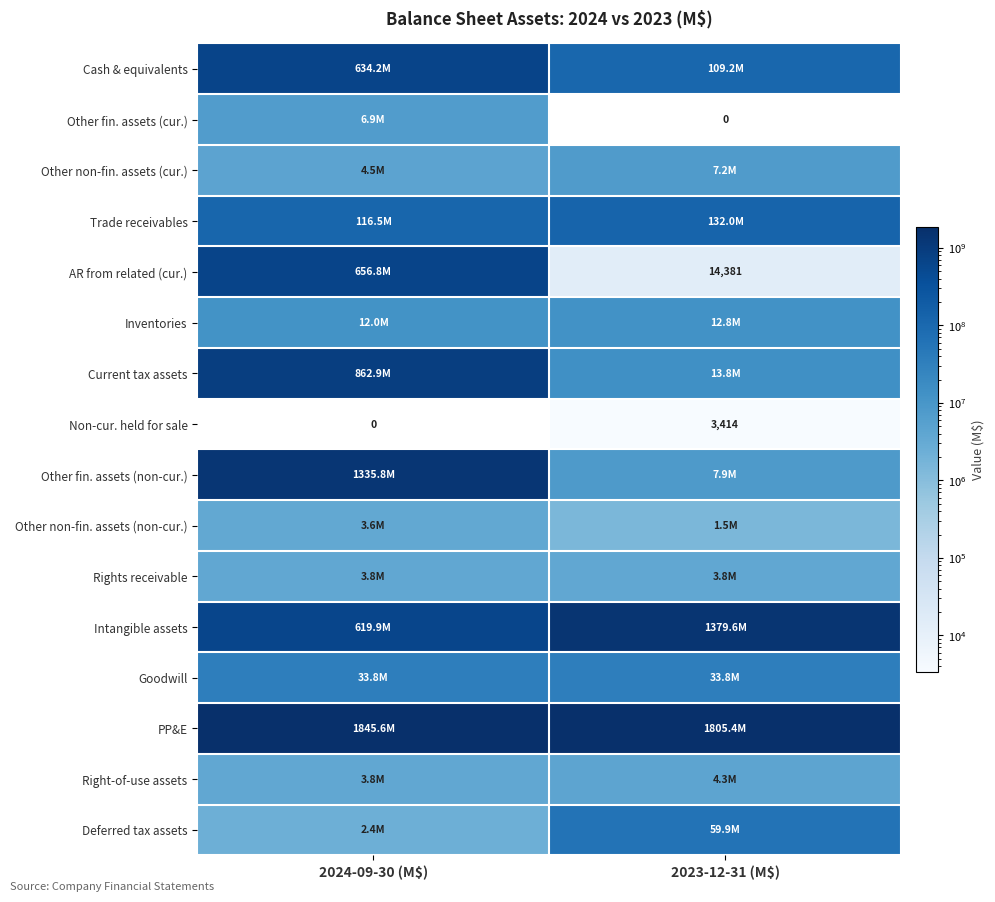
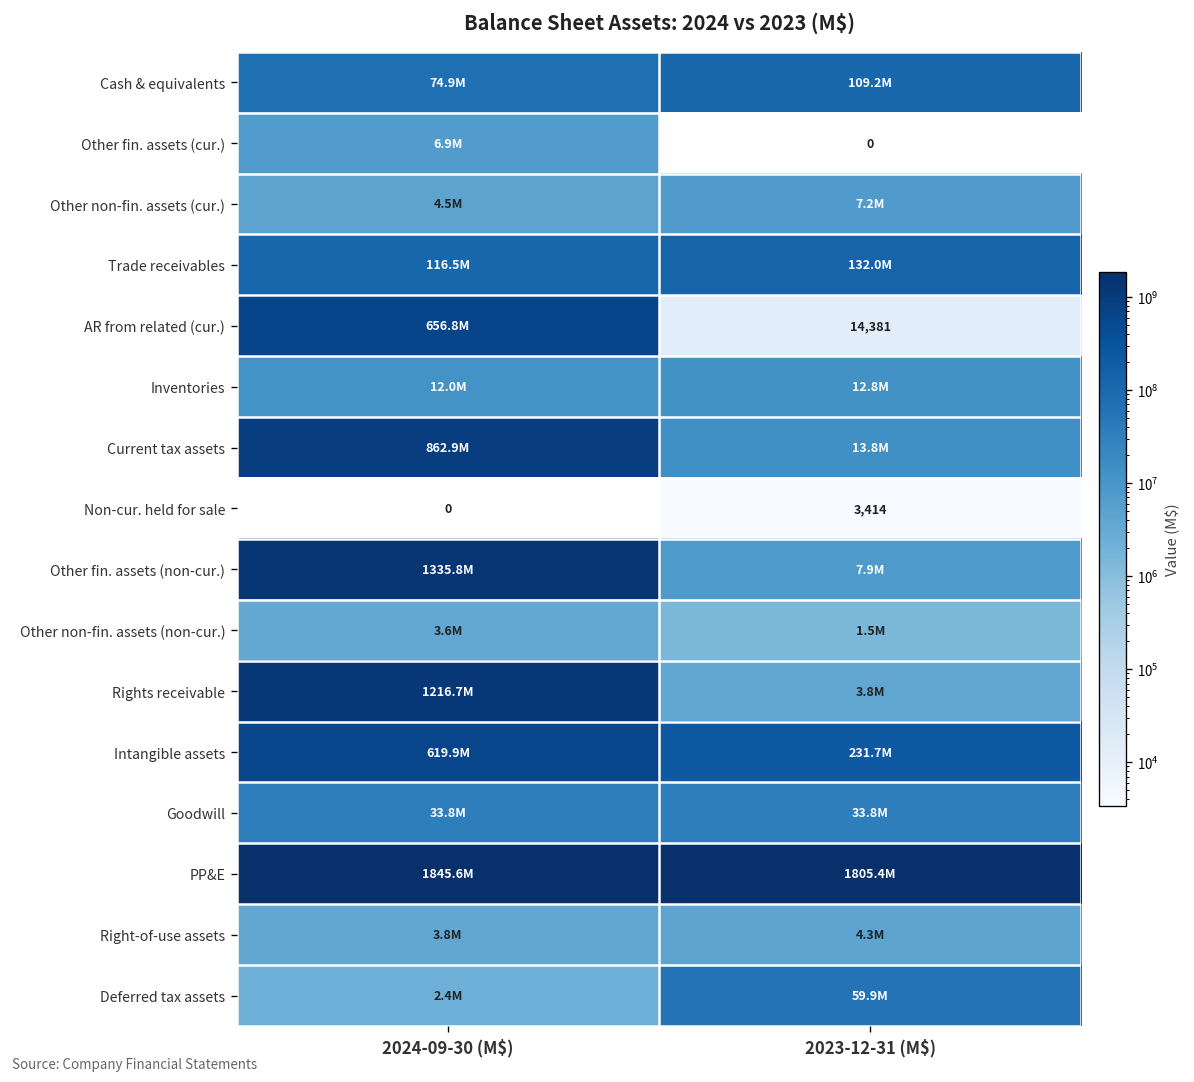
Cash & equivalents, 2024-09-30 (M$): 634.2M -> 74.9M
Rights receivable, 2024-09-30 (M$): 3.8M -> 1216.7M
Intangible assets, 2023-12-31 (M$): 1379.6M -> 231.7M
